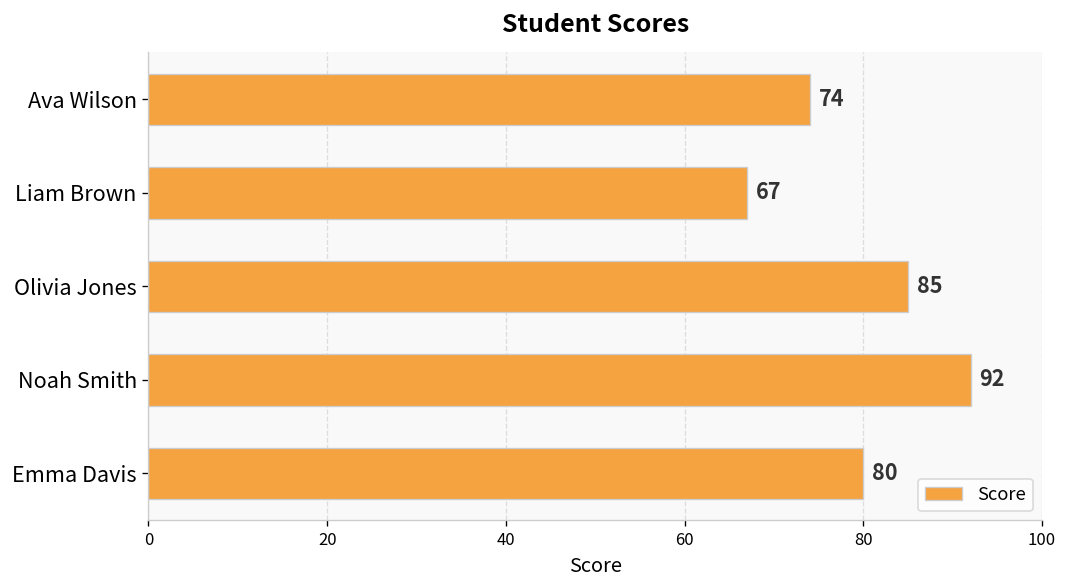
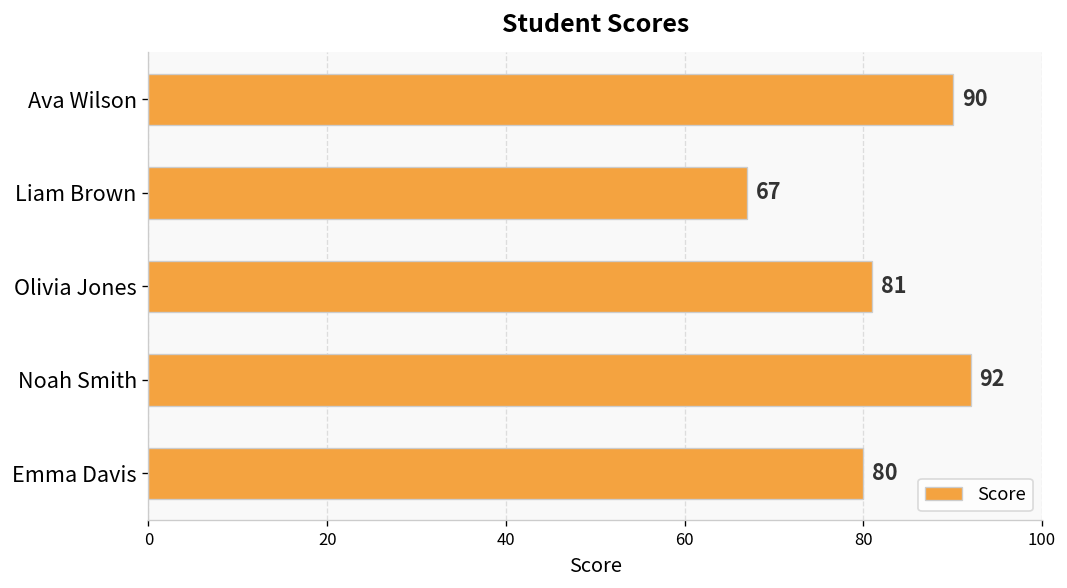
Ava Wilson: 74 -> 90
Olivia Jones: 85 -> 81
